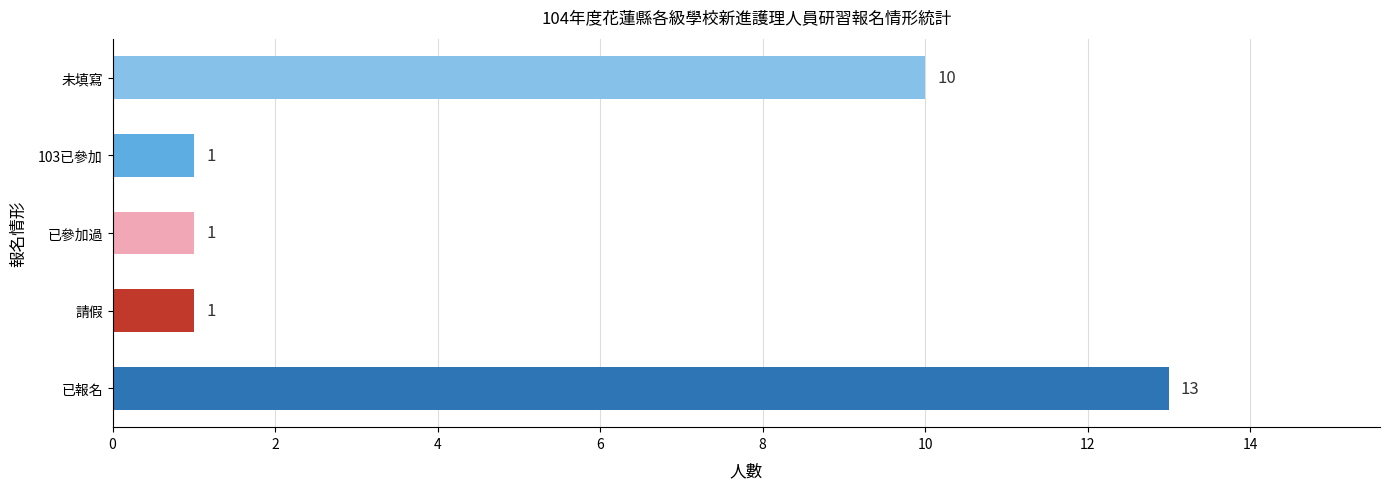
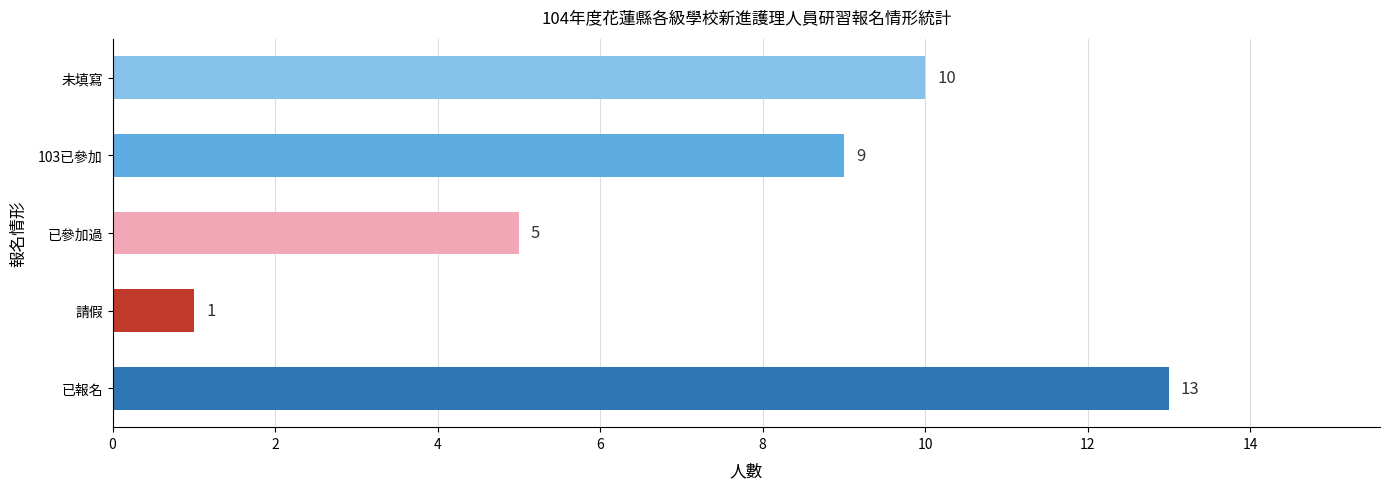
103已參加: 1 -> 9
已參加過: 1 -> 5
